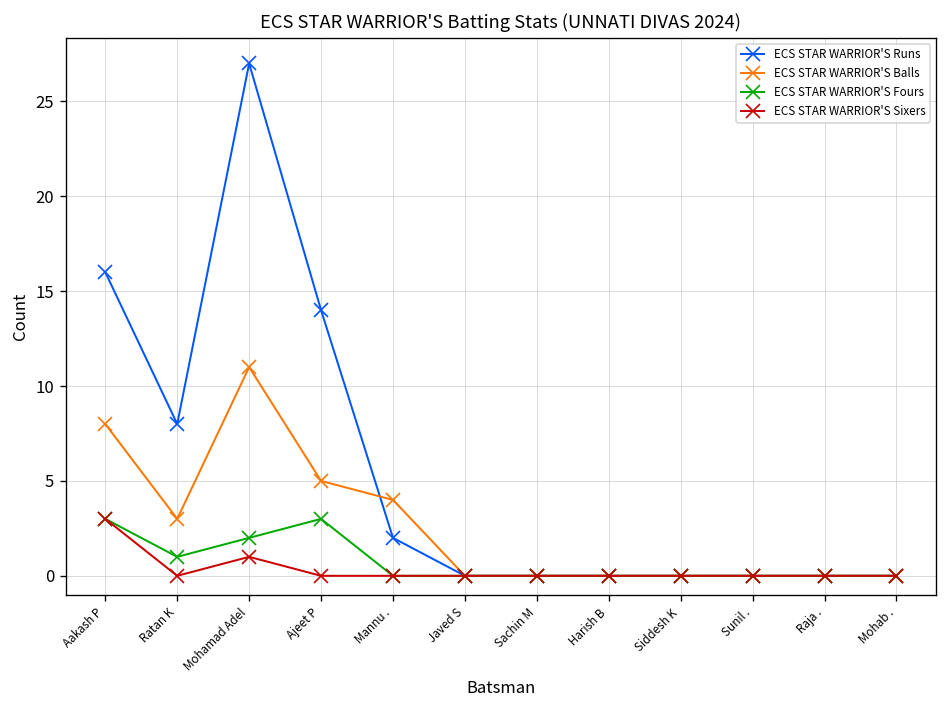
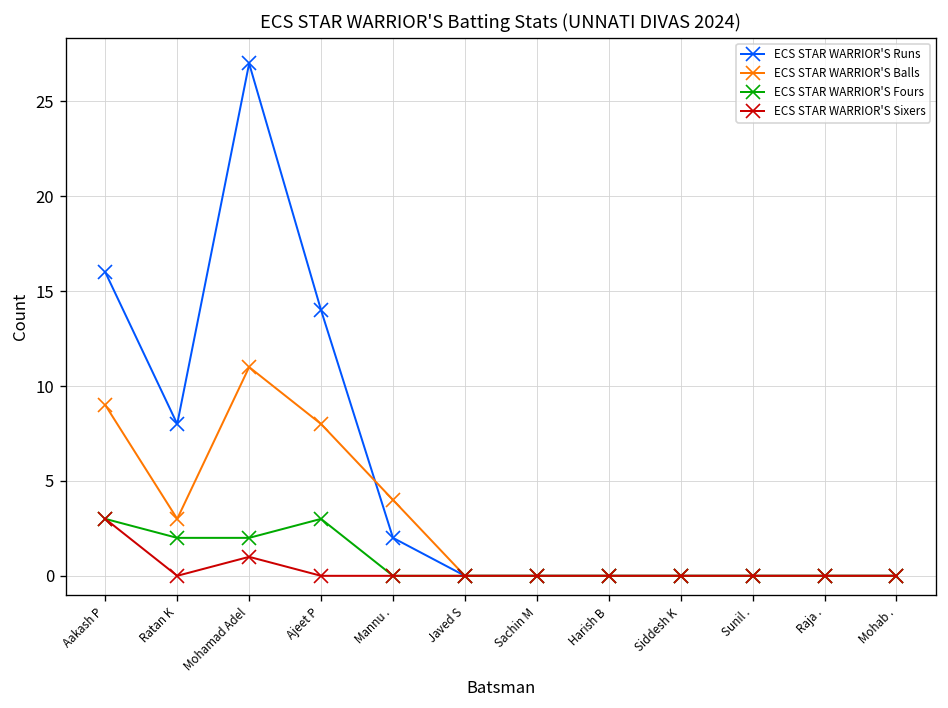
ECS STAR WARRIOR'S Balls, Aakash P: 8 -> 9
ECS STAR WARRIOR'S Fours, Ratan K: 1 -> 2
ECS STAR WARRIOR'S Balls, Ajeet P: 5 -> 8
